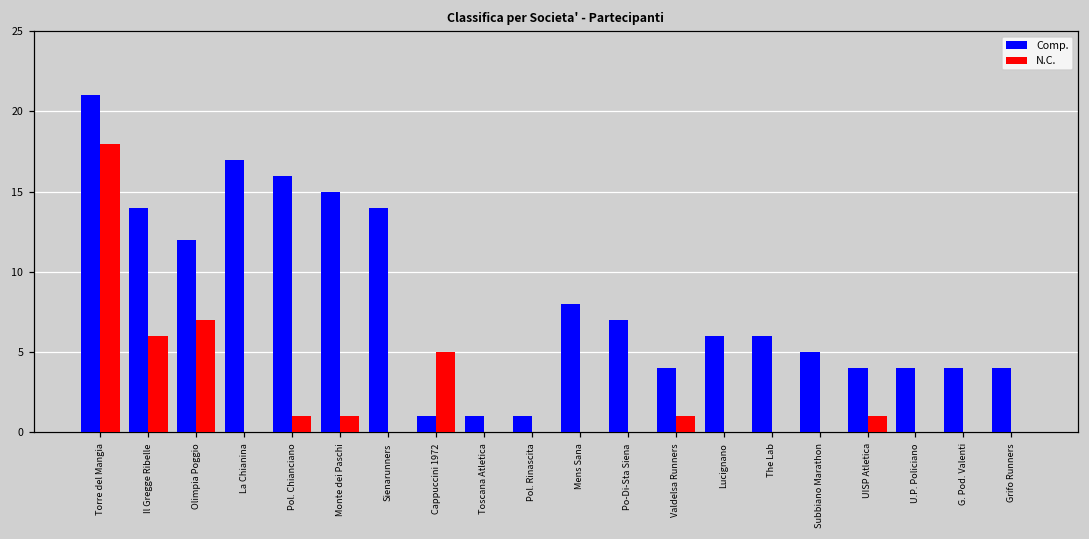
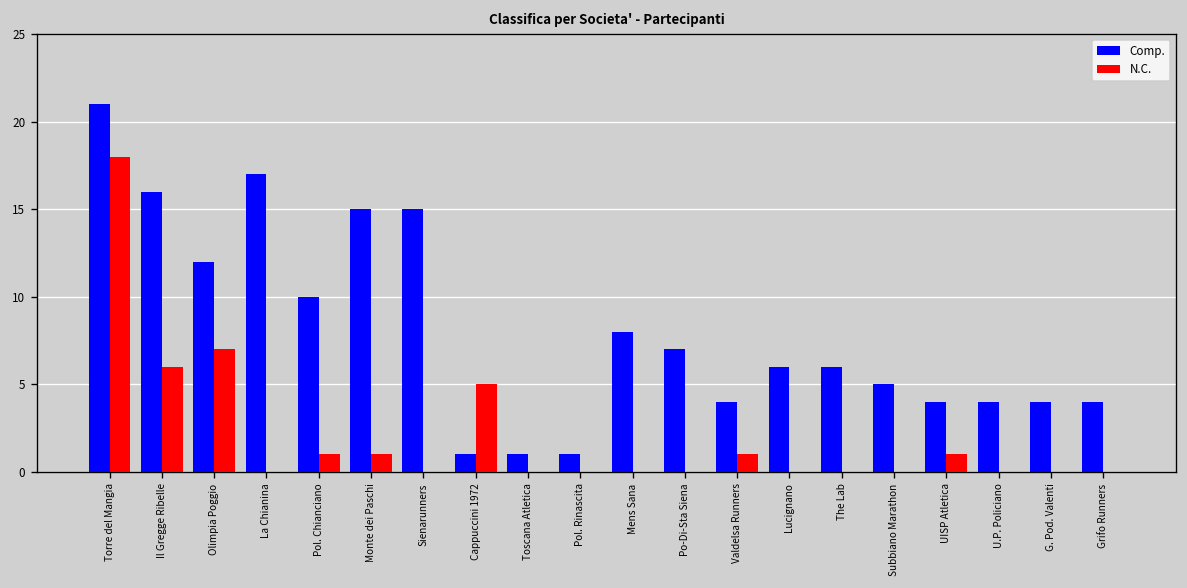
Comp., Il Gregge Ribelle: 14 -> 16
Comp., Pol. Chianciano: 16 -> 10
Comp., Sienarunners: 14 -> 15
